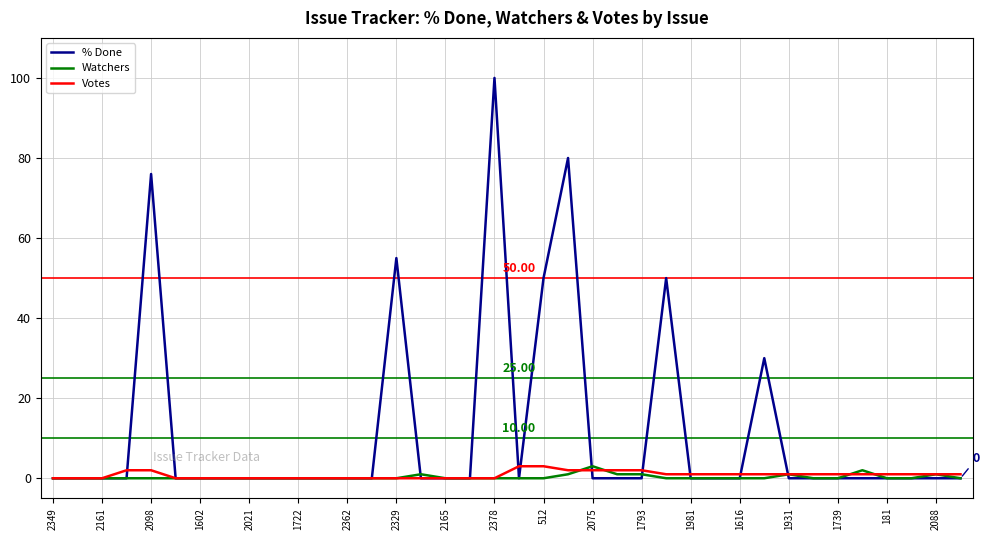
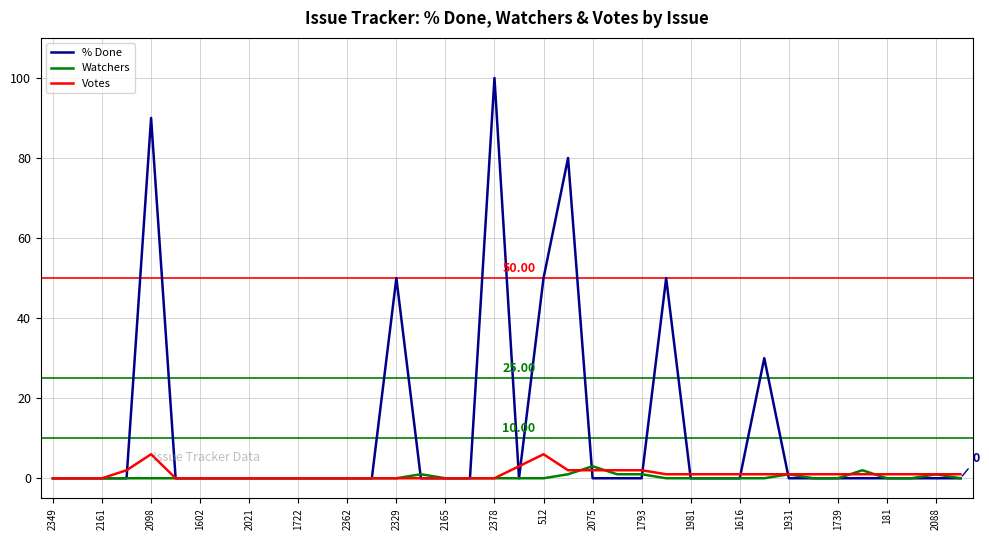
% Done, 2098: 76 -> 90
Votes, 2098: 2 -> 6
% Done, 2329: 55 -> 50
Votes, 512: 3 -> 6
